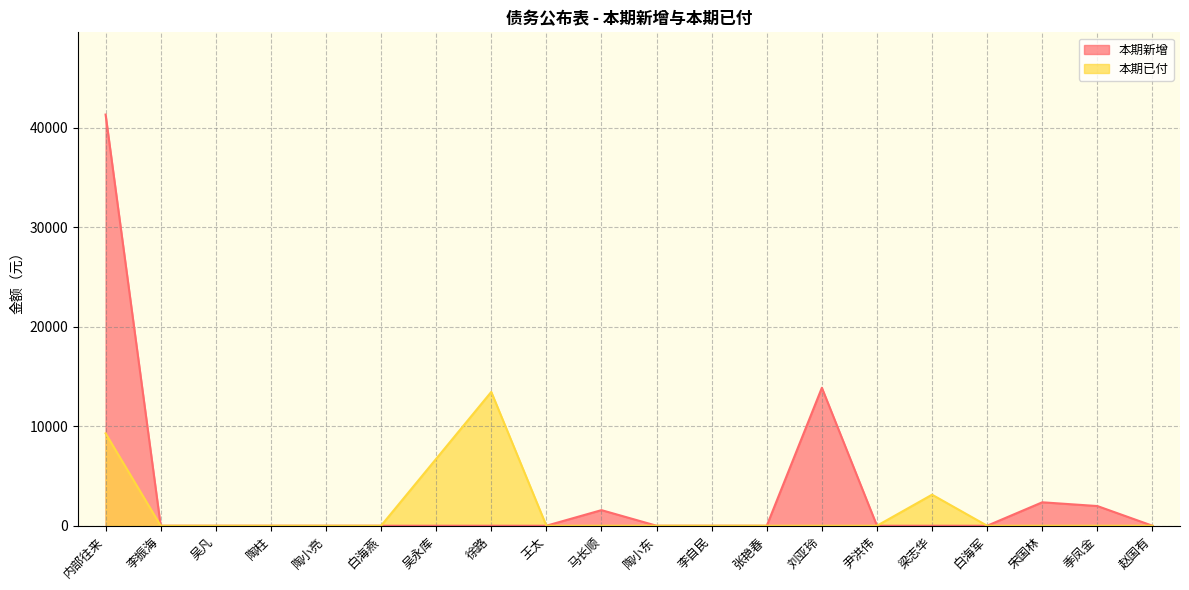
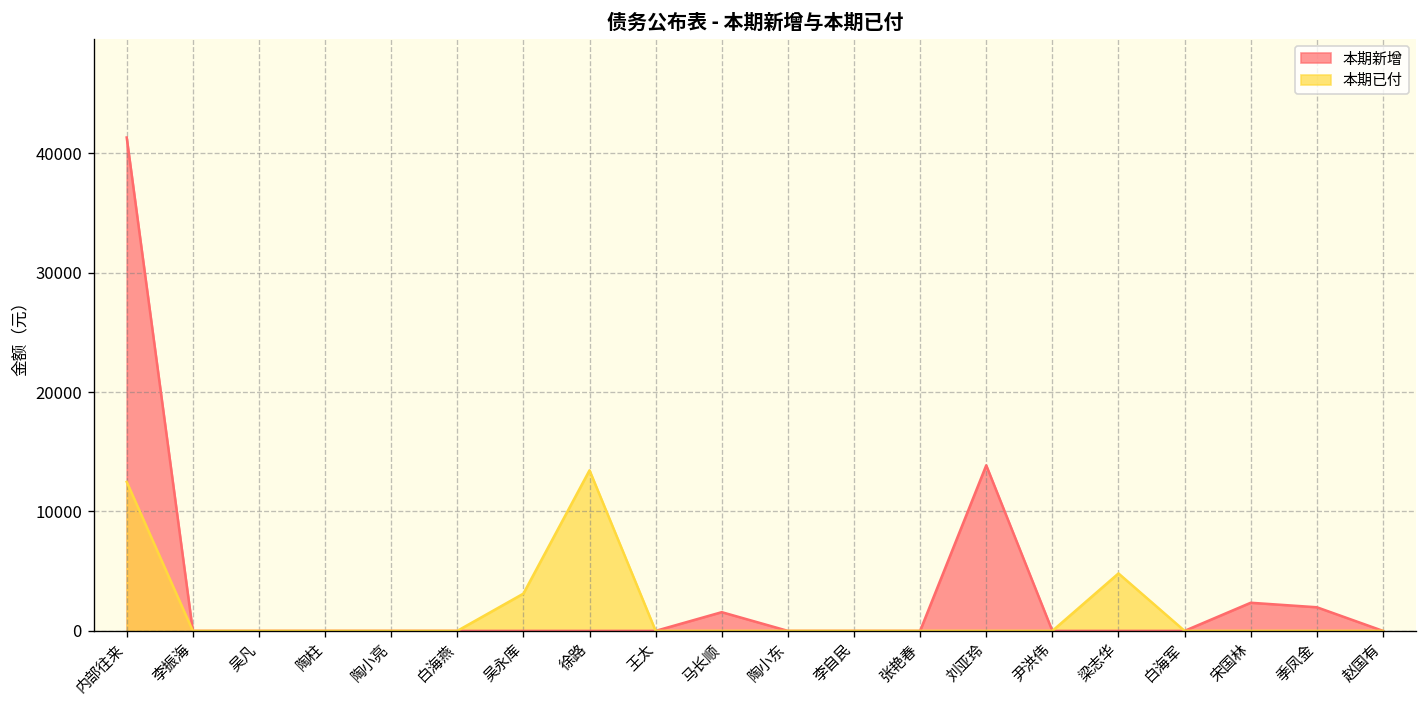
本期已付, 内部往来: 9000 -> 12000
本期已付, 吴永库: 7000 -> 3000
本期已付, 梁志华: 3000 -> 5000
